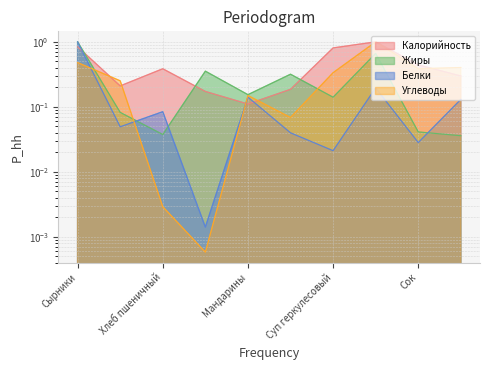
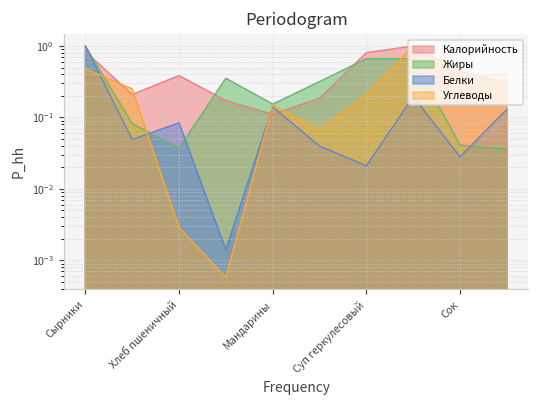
Жиры, Суп геркулесовый: 0.14 -> 0.7
Углеводы, Суп геркулесовый: 0.3 -> 0.21
